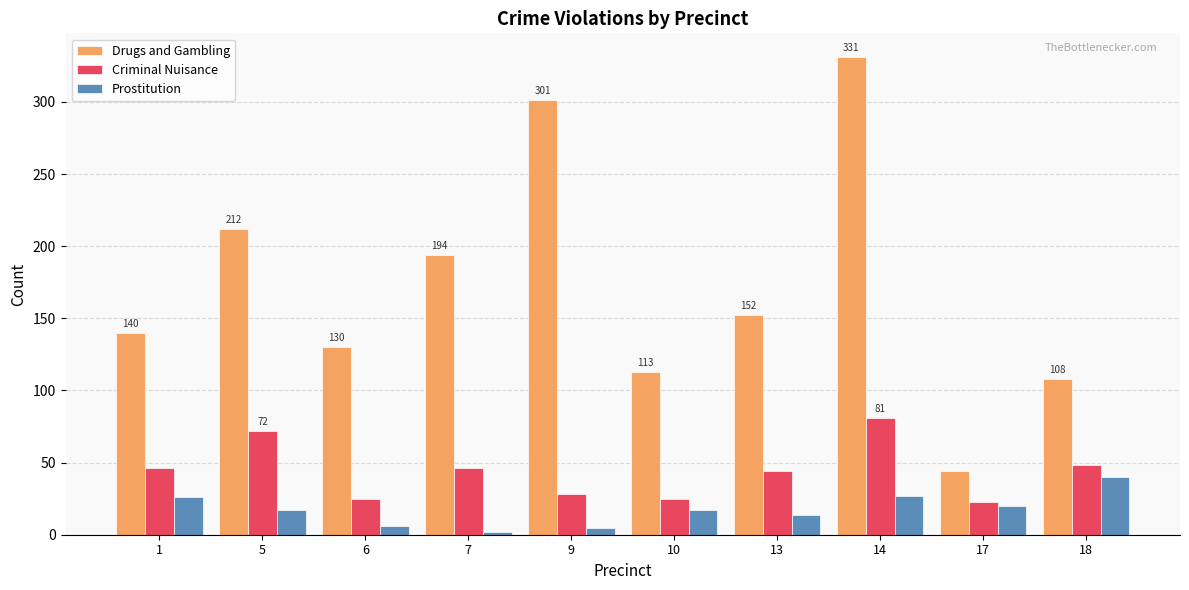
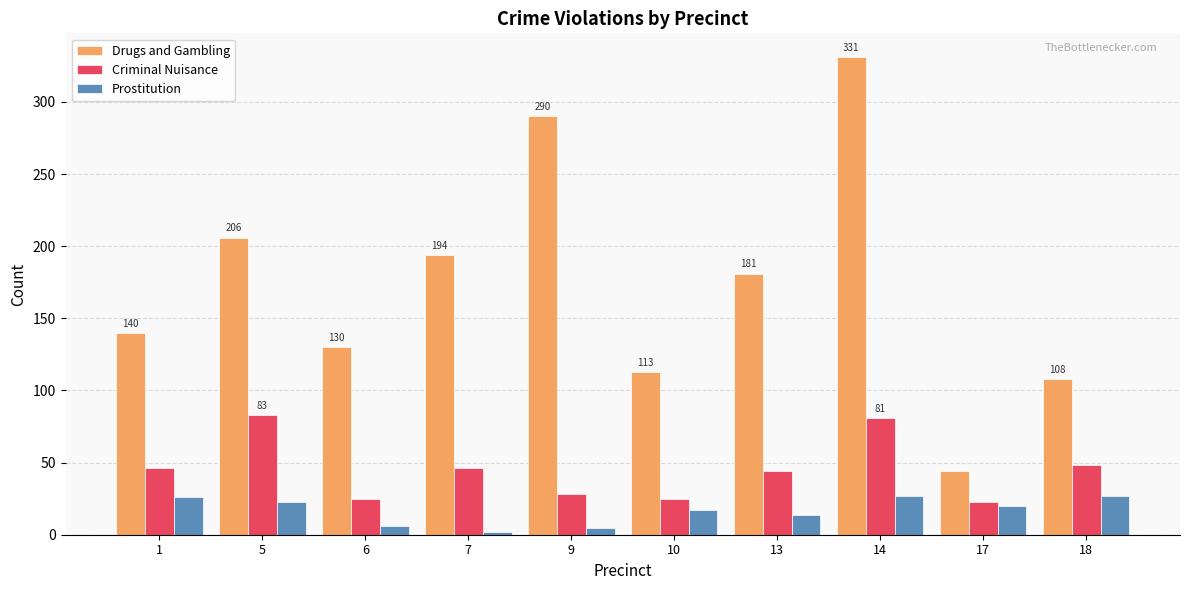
Drugs and Gambling, 5: 212 -> 206
Criminal Nuisance, 5: 72 -> 83
Prostitution, 5: 17 -> 23
Drugs and Gambling, 9: 301 -> 290
Drugs and Gambling, 13: 152 -> 181
Prostitution, 18: 40 -> 27
